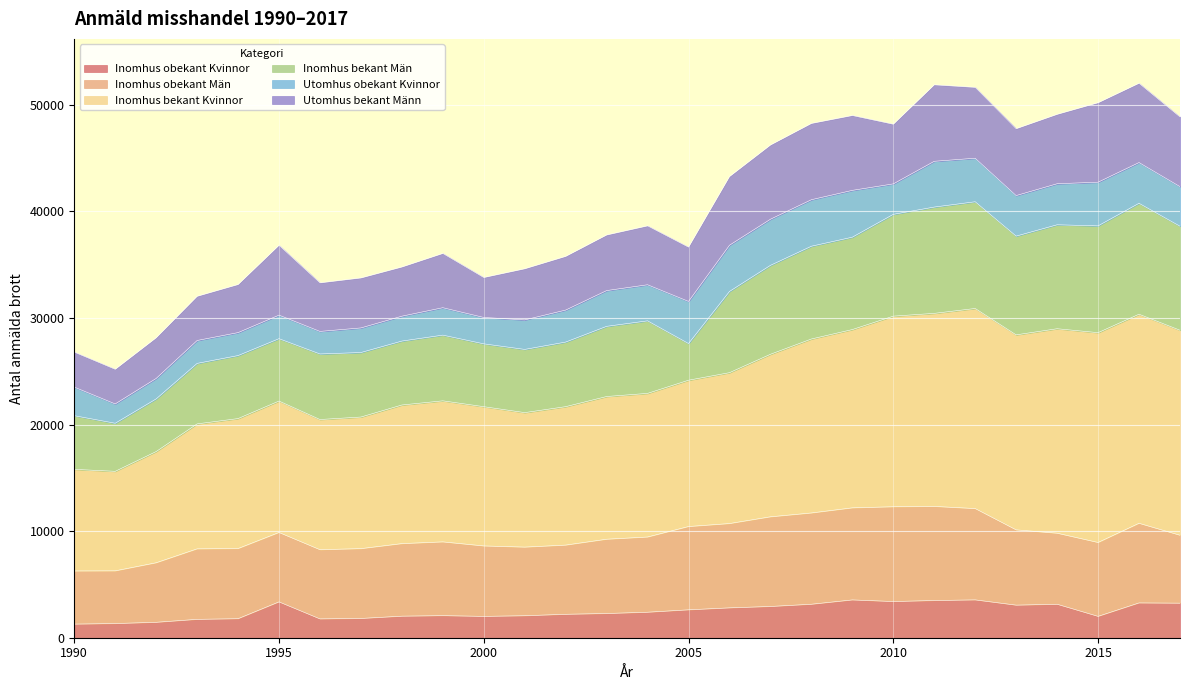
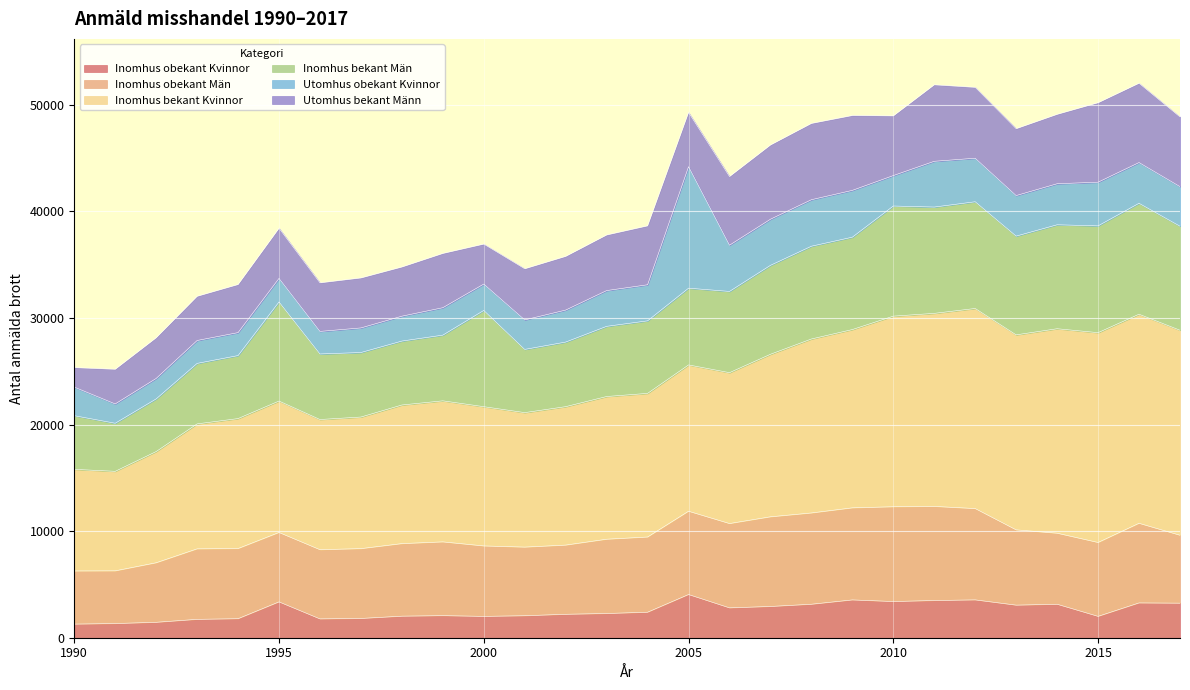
Utomhus bekant Männ, 1990: 3300 -> 1800
Inomhus bekant Män, 1995: 5900 -> 9300
Utomhus bekant Männ, 1995: 6600 -> 4700
Inomhus bekant Män, 2000: 5900 -> 9000
Inomhus obekant Kvinnor, 2005: 2600 -> 4100
Inomhus bekant Män, 2005: 3400 -> 7200
Utomhus obekant Kvinnor, 2005: 4000 -> 11400
Inomhus bekant Män, 2010: 9600 -> 10300
